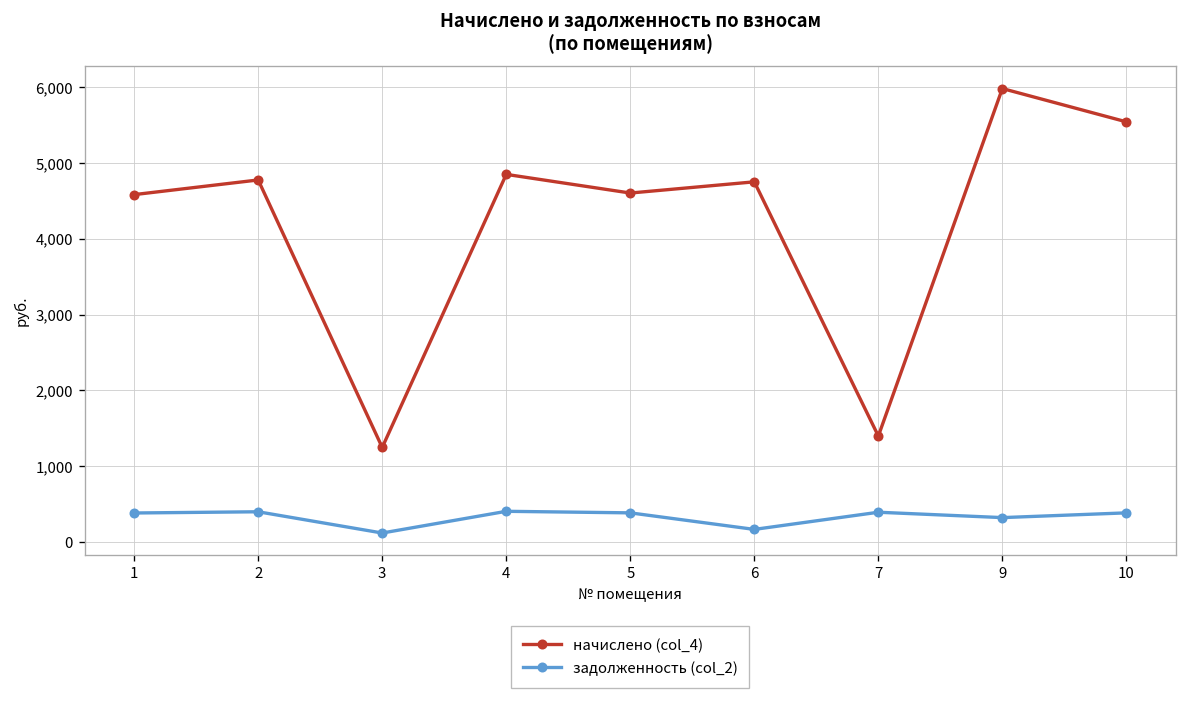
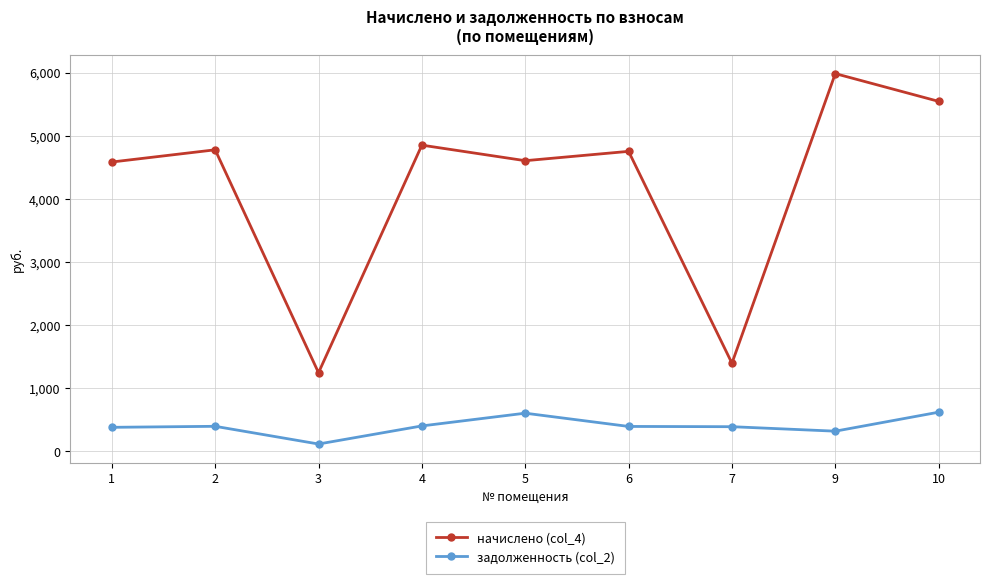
задолженность (col_2), 5: 400 -> 600
задолженность (col_2), 6: 200 -> 400
задолженность (col_2), 10: 400 -> 600
